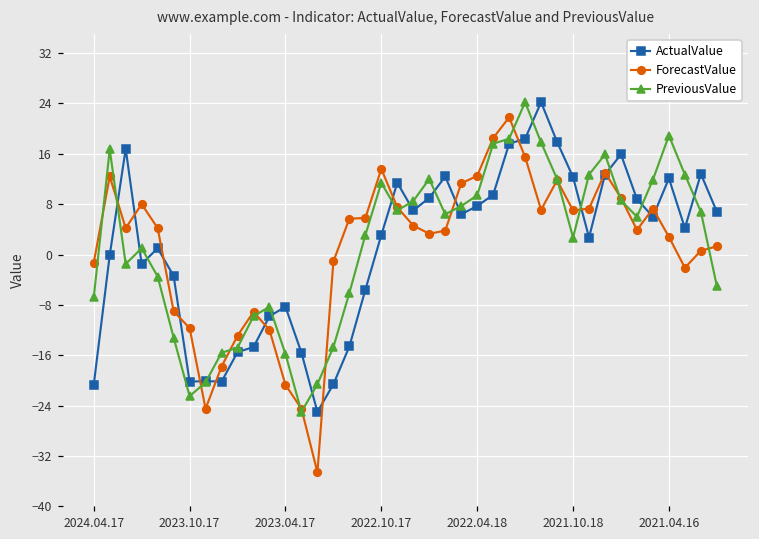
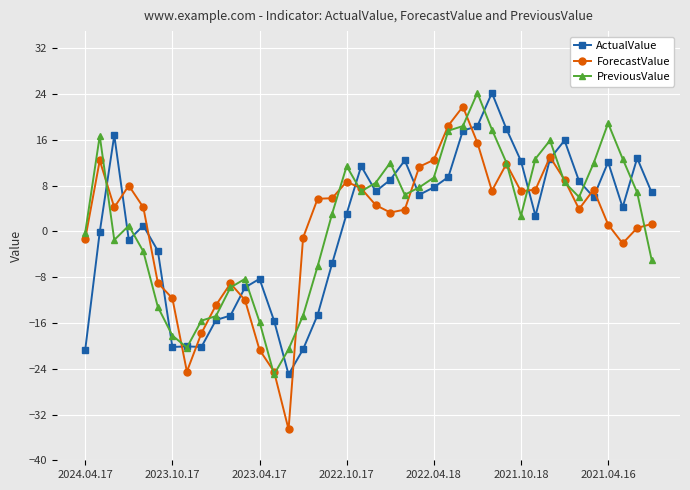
PreviousValue, 2024.04.17: -7 -> 0
PreviousValue, 2023.10.17: -23 -> -18
ForecastValue, 2022.10.17: 14 -> 9
ForecastValue, 2021.04.16: 3 -> 1
